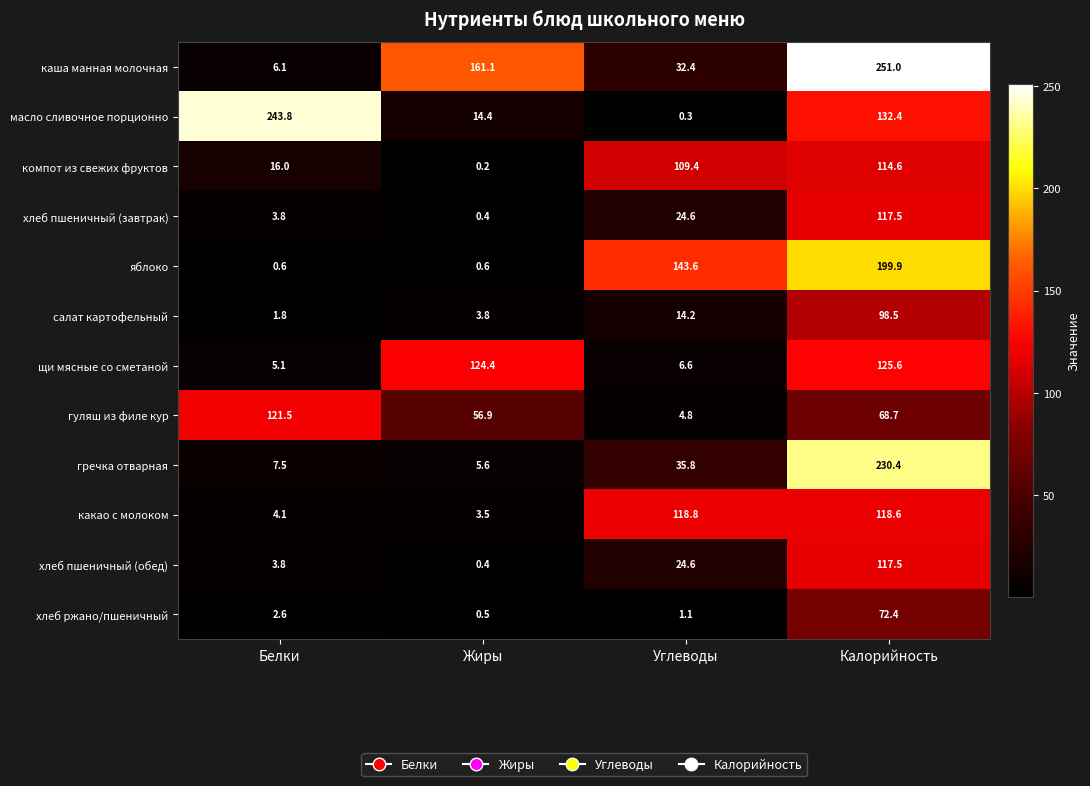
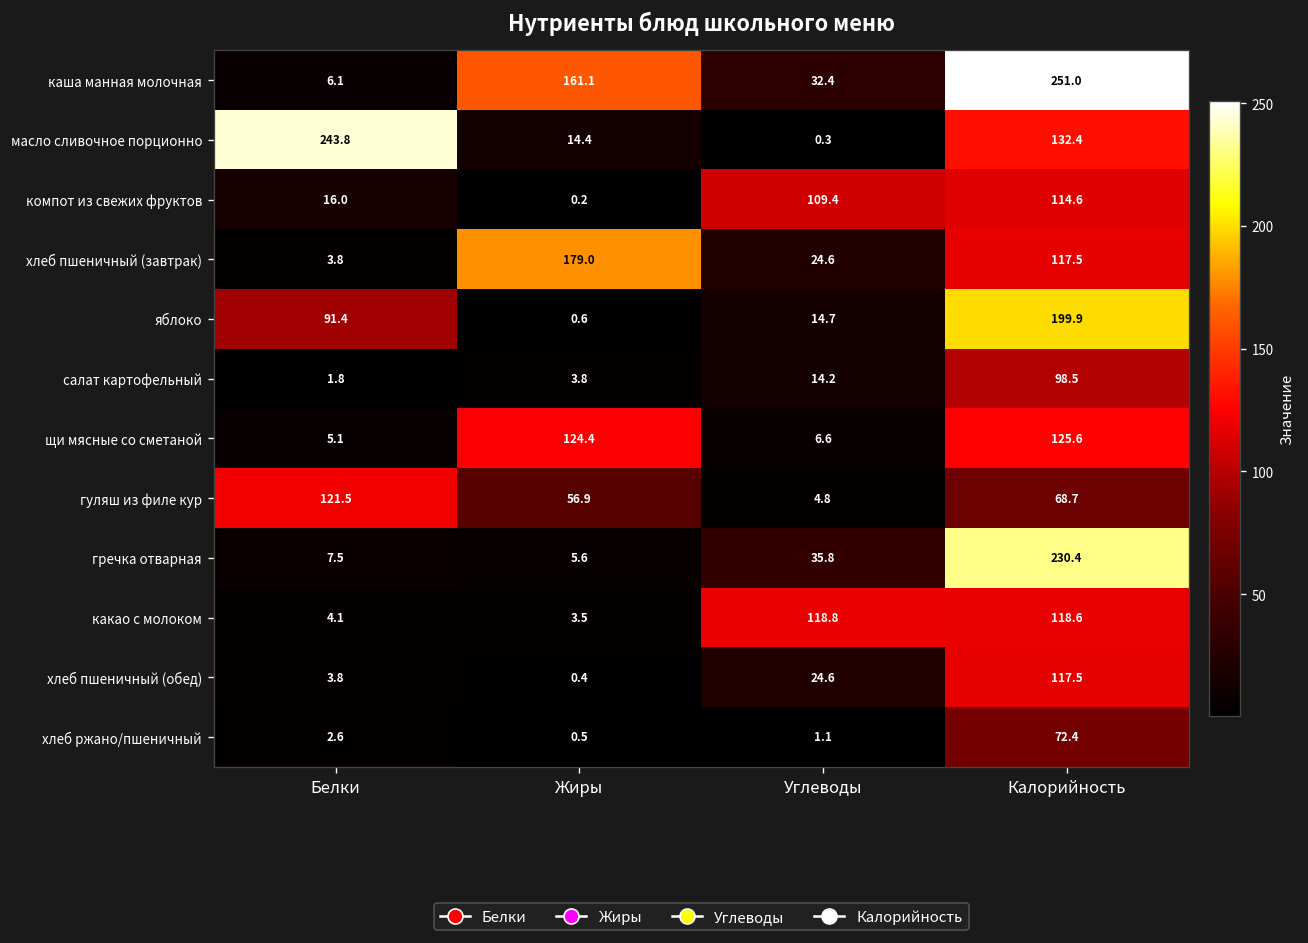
хлеб пшеничный (завтрак), Жиры: 0.4 -> 179.0
яблоко, Белки: 0.6 -> 91.4
яблоко, Углеводы: 143.6 -> 14.7
